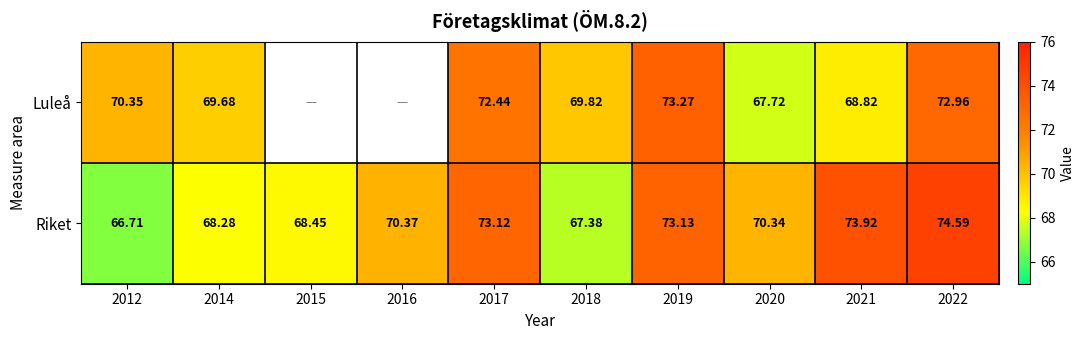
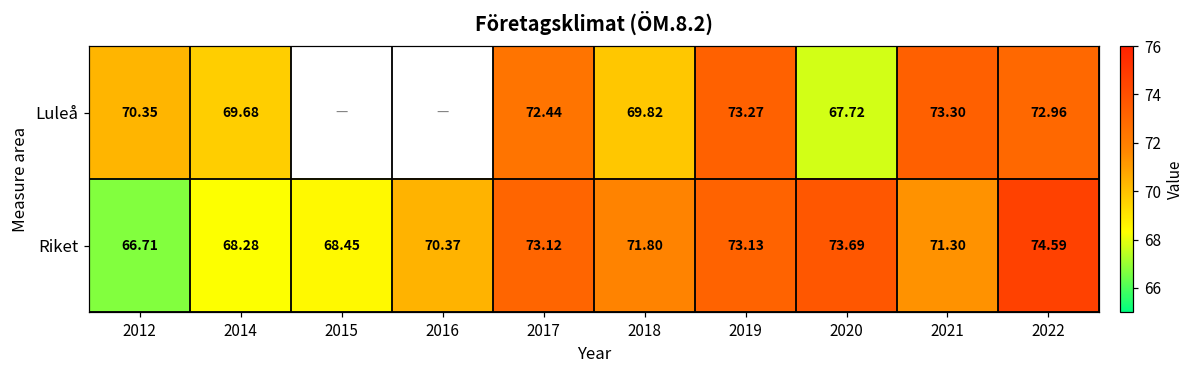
Luleå, 2021: 68.82 -> 73.30
Riket, 2018: 67.38 -> 71.80
Riket, 2020: 70.34 -> 73.69
Riket, 2021: 73.92 -> 71.30
